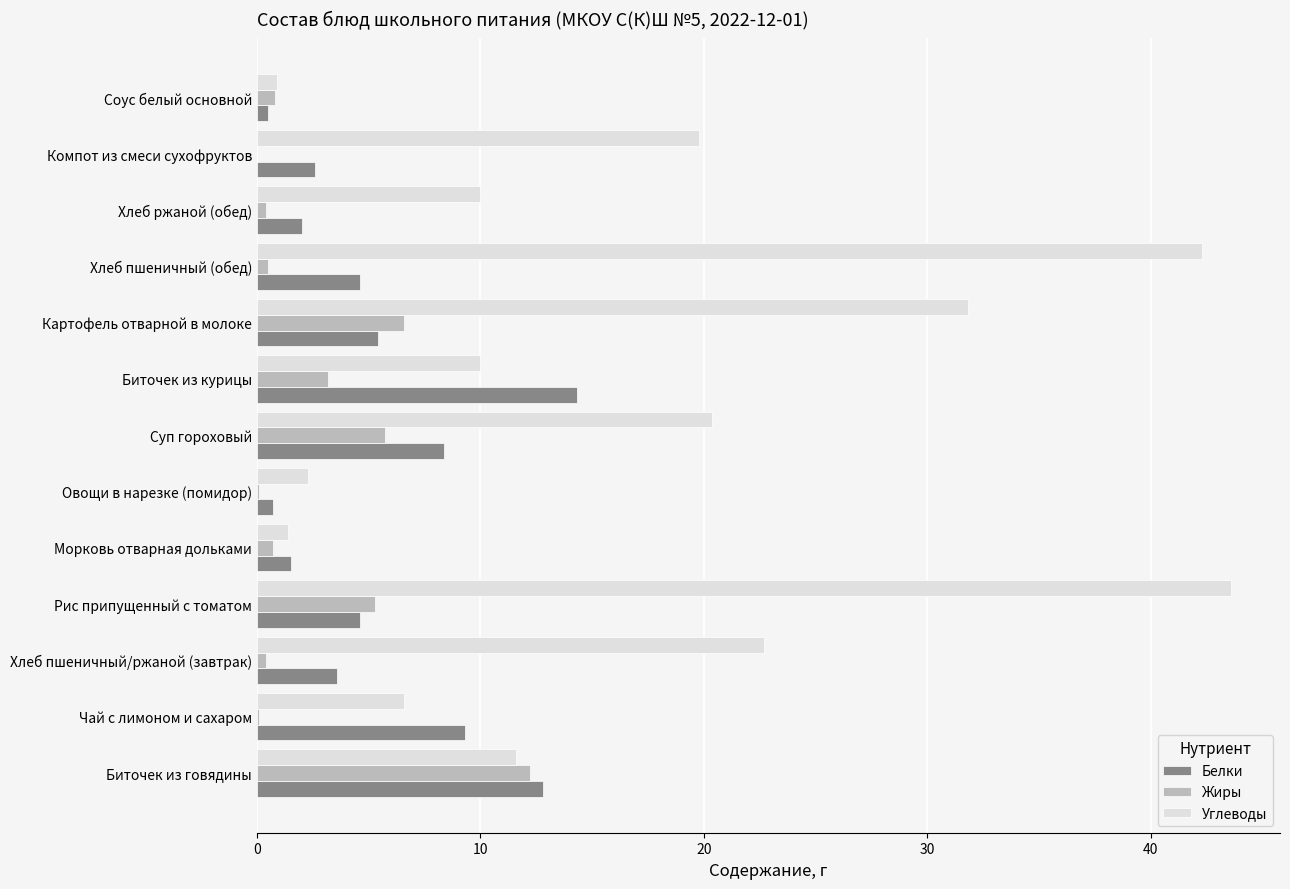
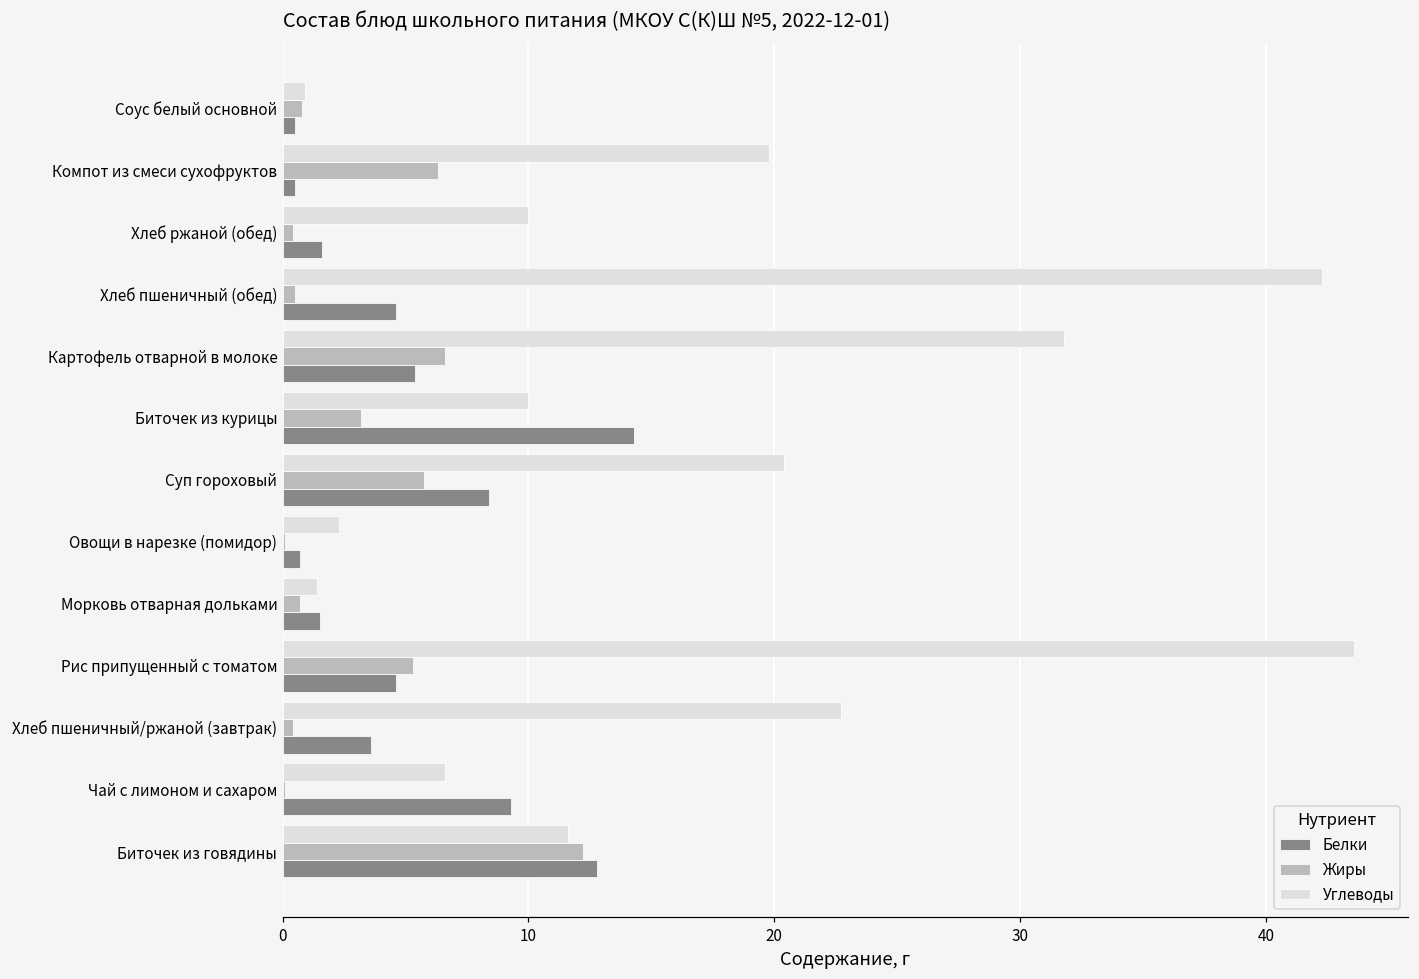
Жиры, Компот из смеси сухофруктов: 0.0 -> 6.3
Белки, Компот из смеси сухофруктов: 2.6 -> 0.5
Белки, Хлеб ржаной (обед): 2.0 -> 1.6
